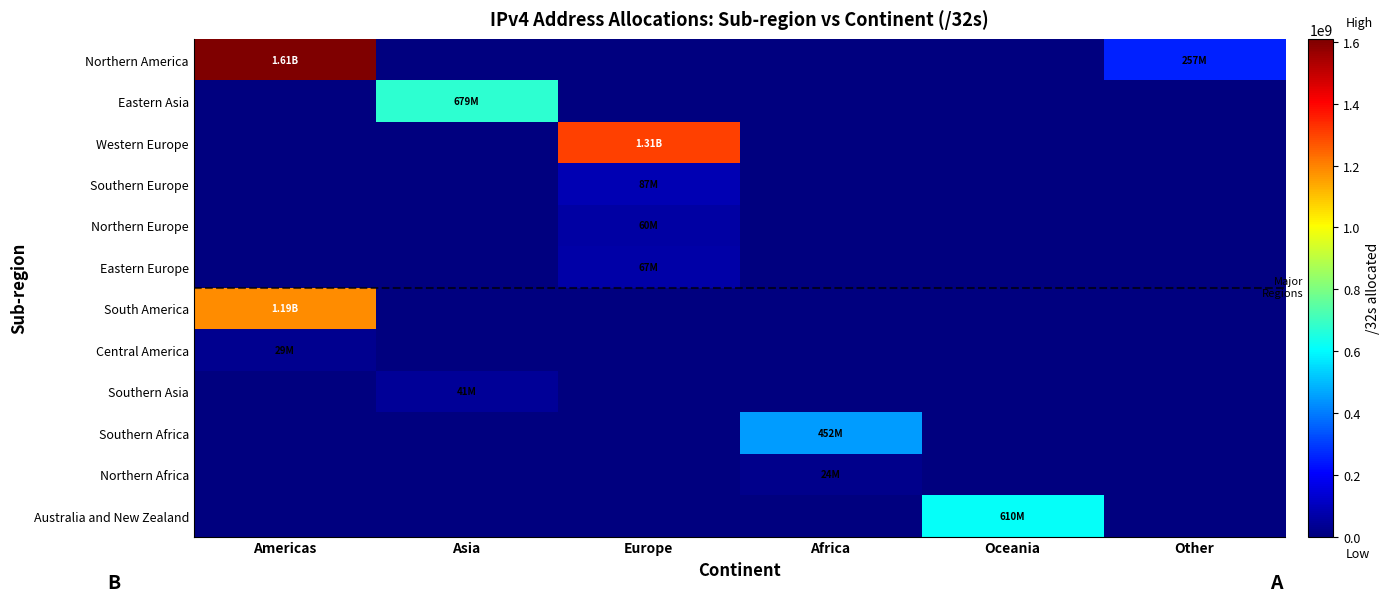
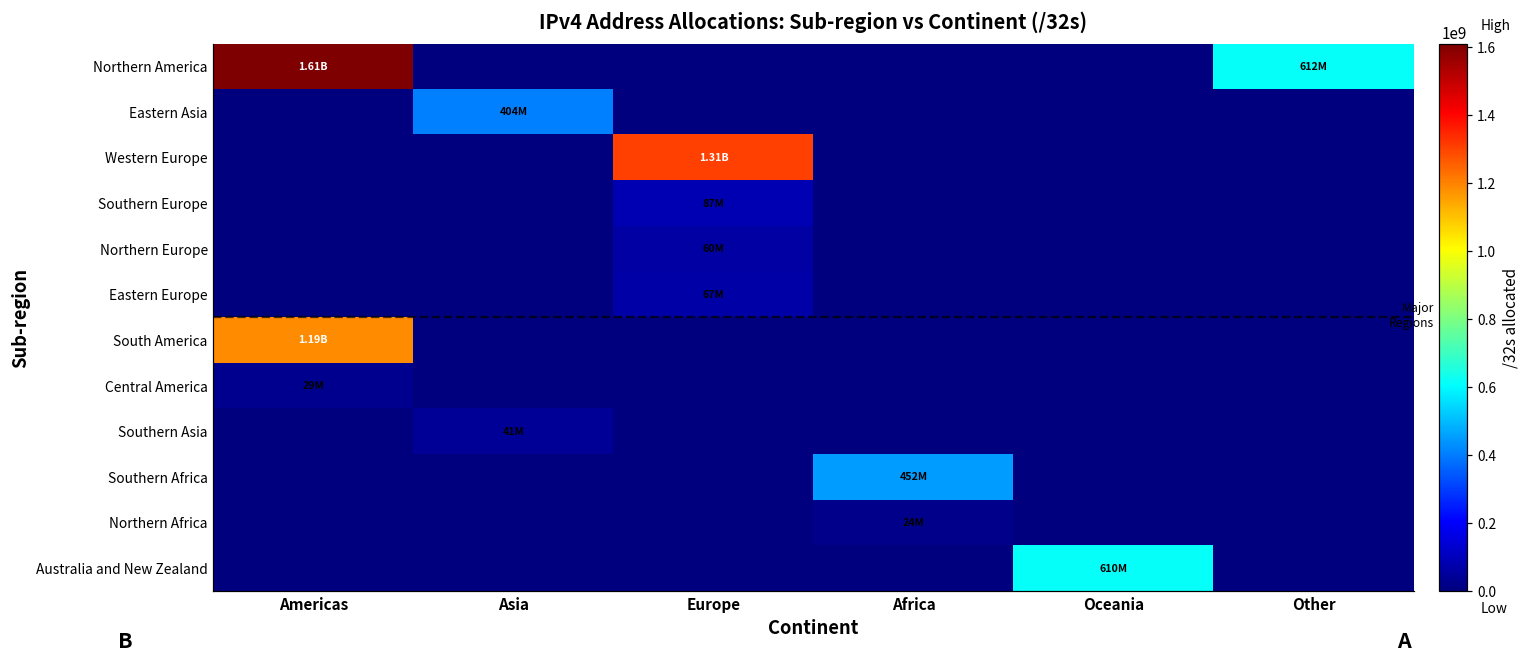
Northern America, Other: 257M -> 612M
Eastern Asia, Asia: 679M -> 404M
